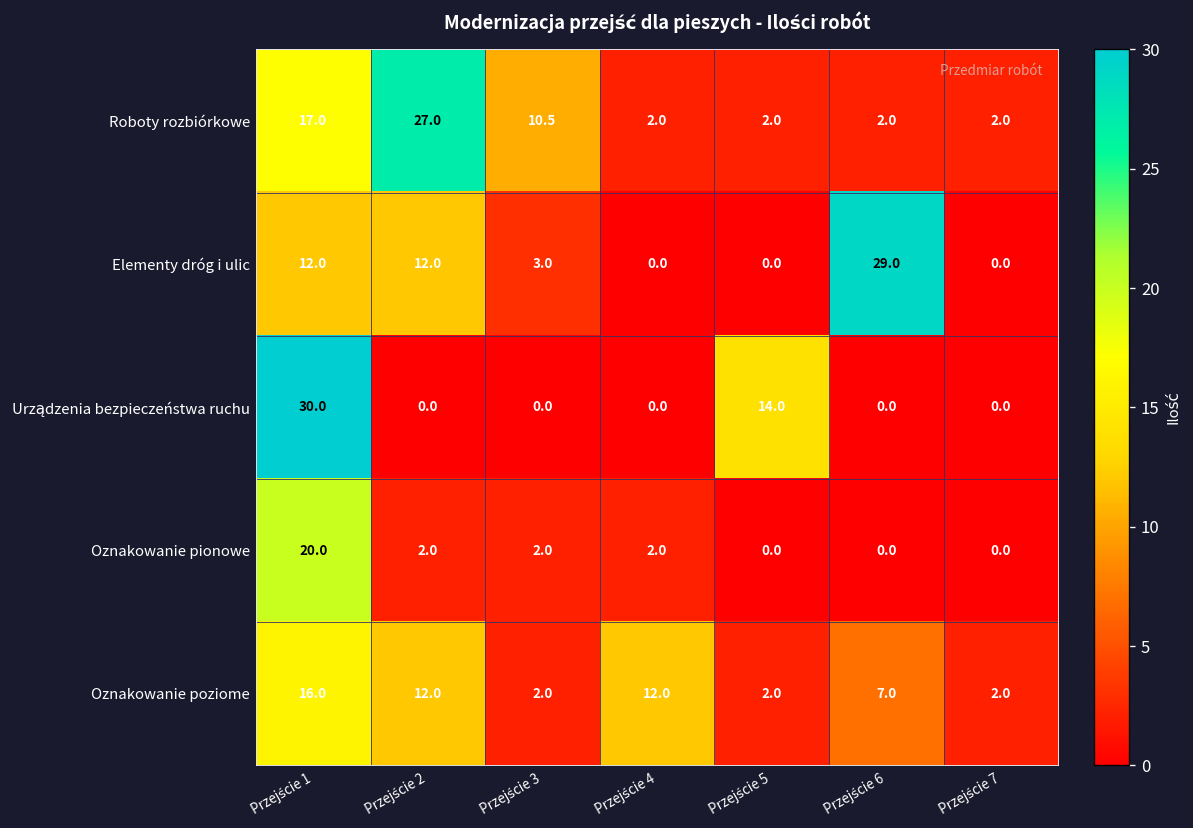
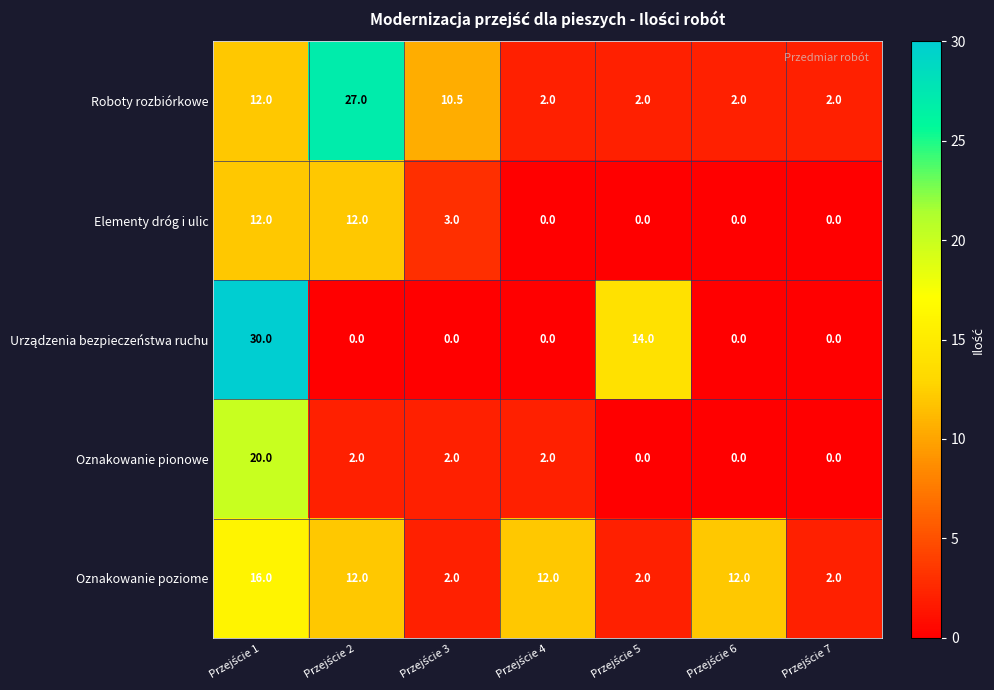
Roboty rozbiórkowe, Przejście 1: 17.0 -> 12.0
Elementy dróg i ulic, Przejście 6: 29.0 -> 0.0
Oznakowanie poziome, Przejście 6: 7.0 -> 12.0
